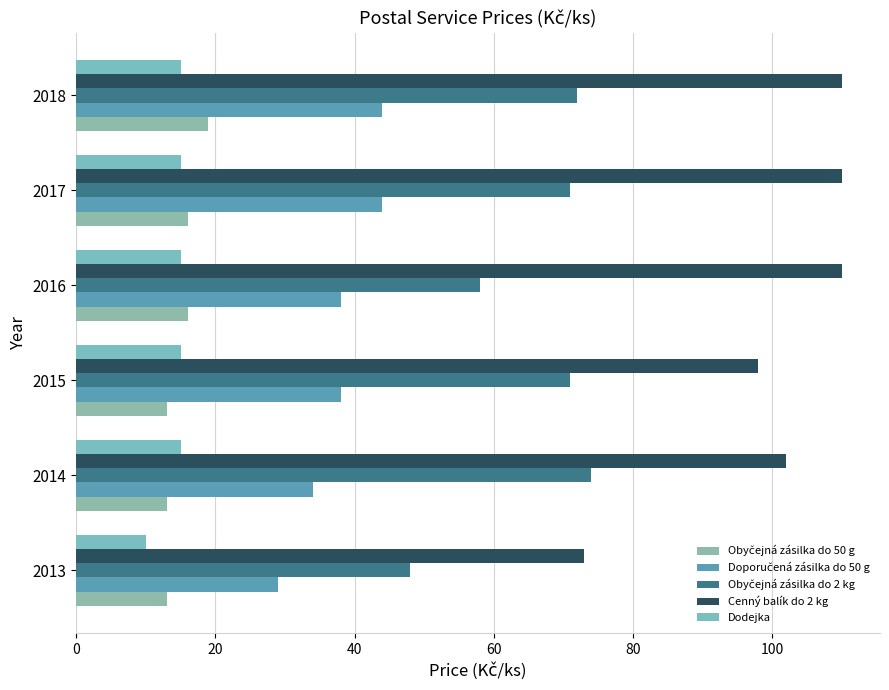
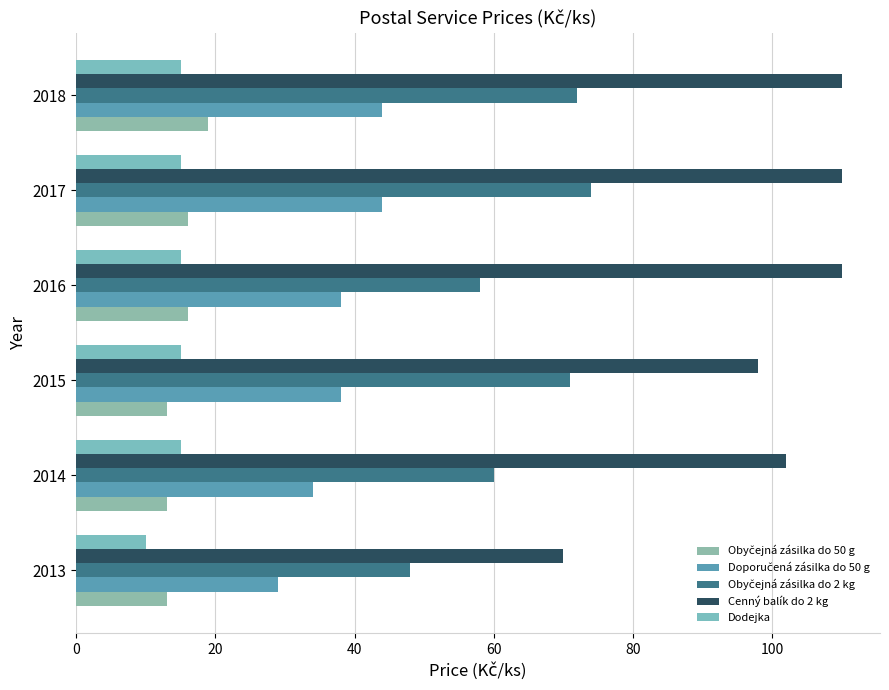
Obyčejná zásilka do 2 kg, 2017: 71 -> 74
Obyčejná zásilka do 2 kg, 2014: 74 -> 60
Cenný balík do 2 kg, 2013: 73 -> 70
